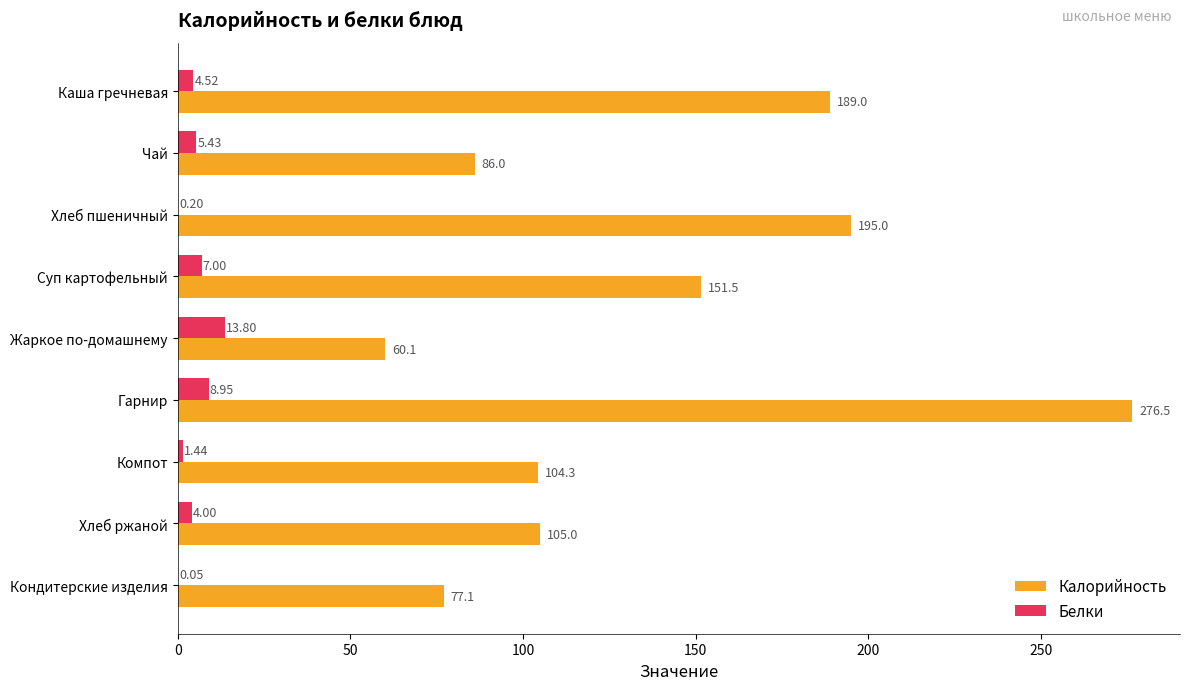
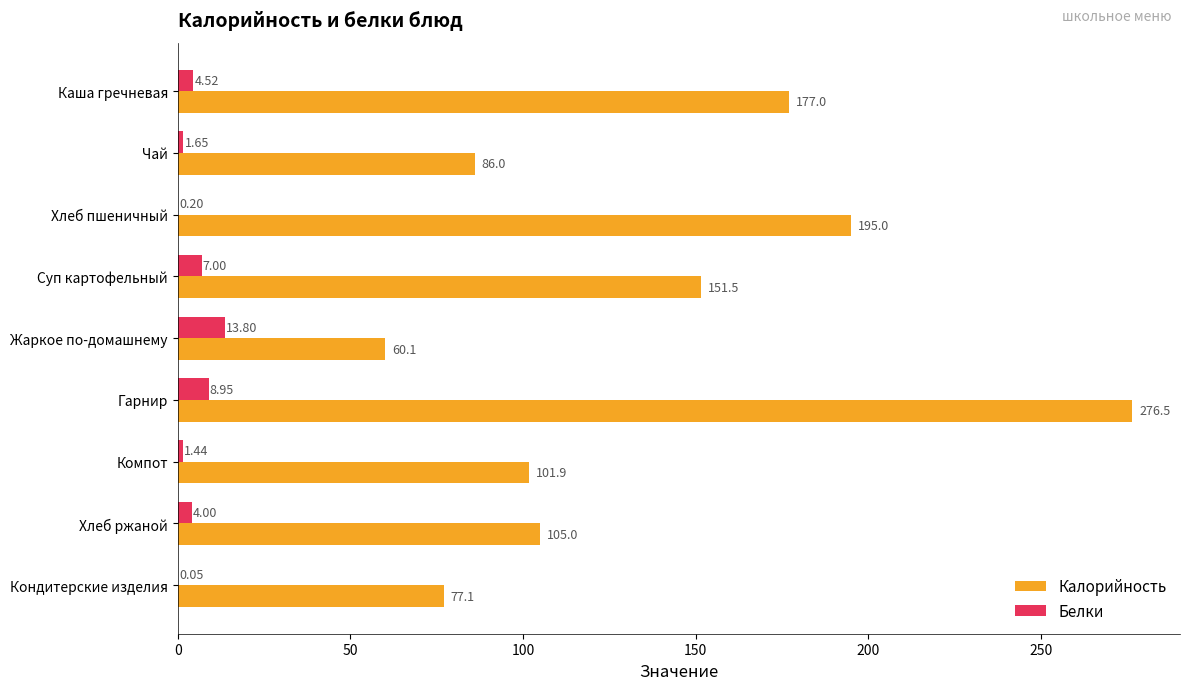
Калорийность, Каша гречневая: 189.0 -> 177.0
Белки, Чай: 5.43 -> 1.65
Калорийность, Компот: 104.3 -> 101.9
